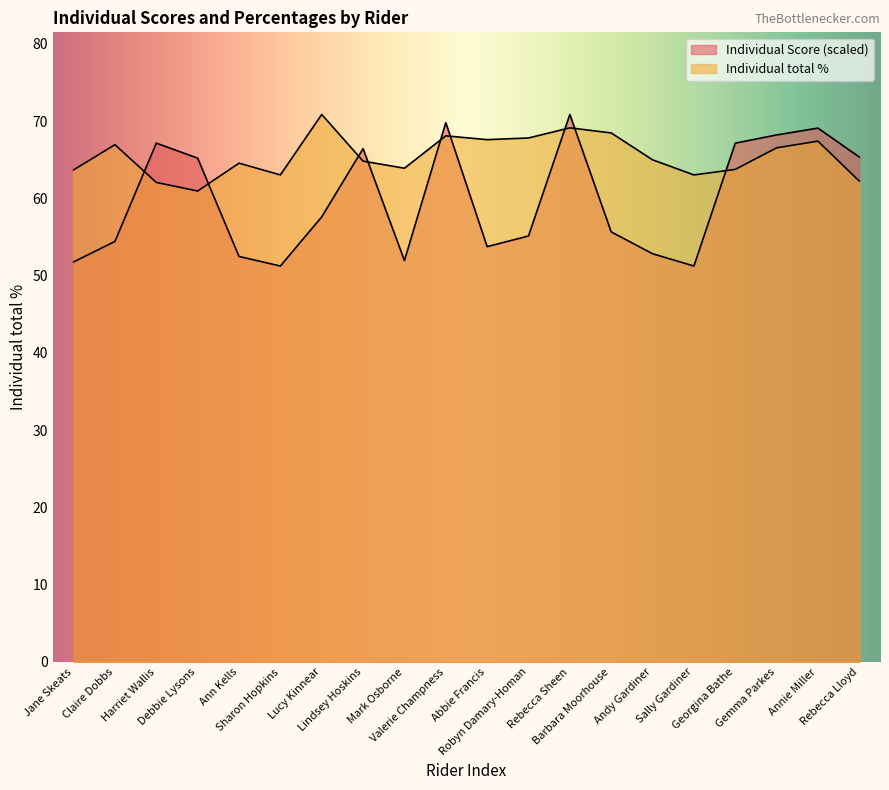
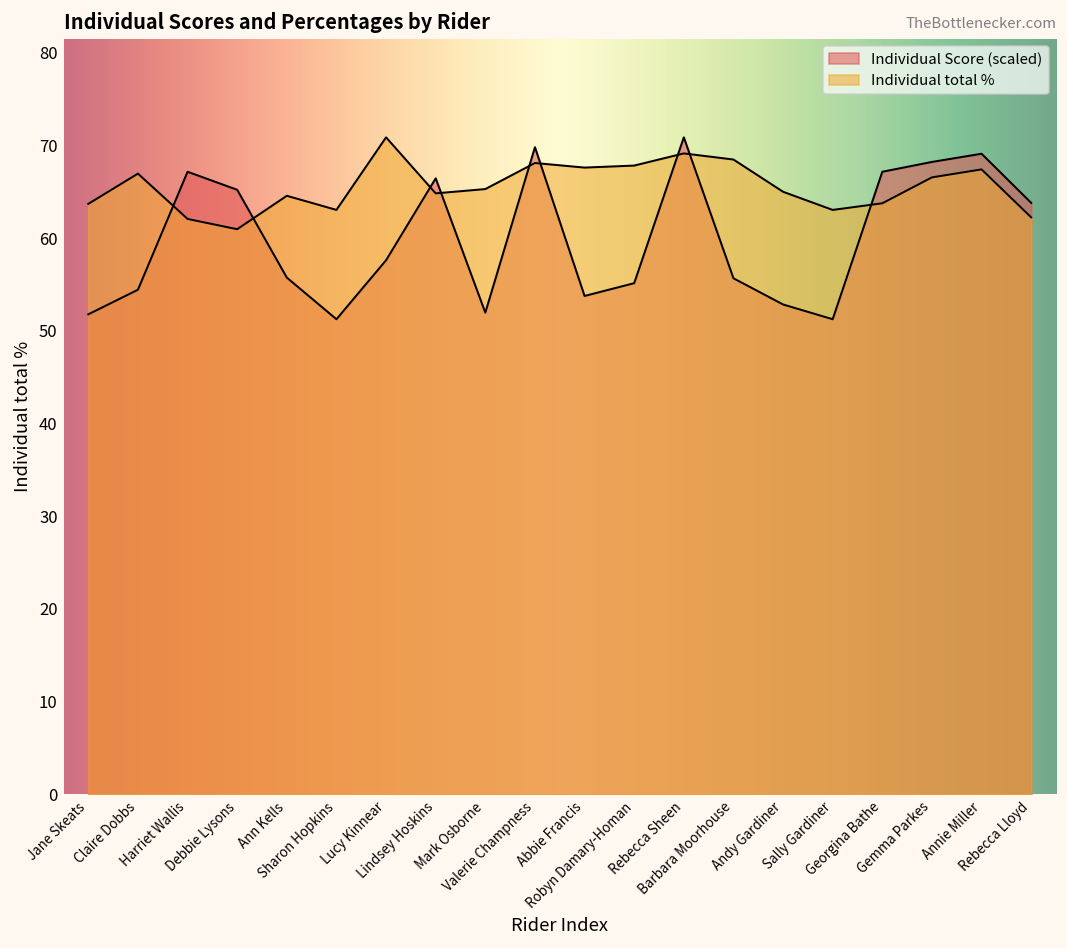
Individual Score (scaled), Ann Kells: 52 -> 56
Individual total %, Mark Osborne: 64 -> 65
Individual Score (scaled), Rebecca Lloyd: 65 -> 64
